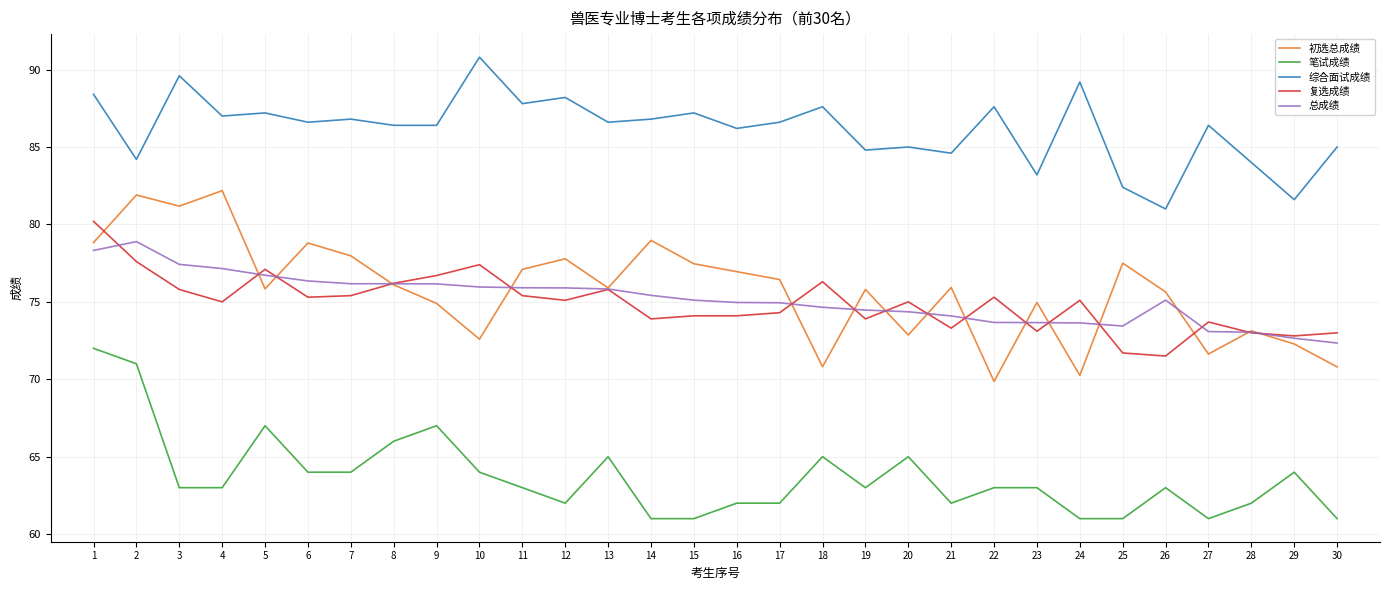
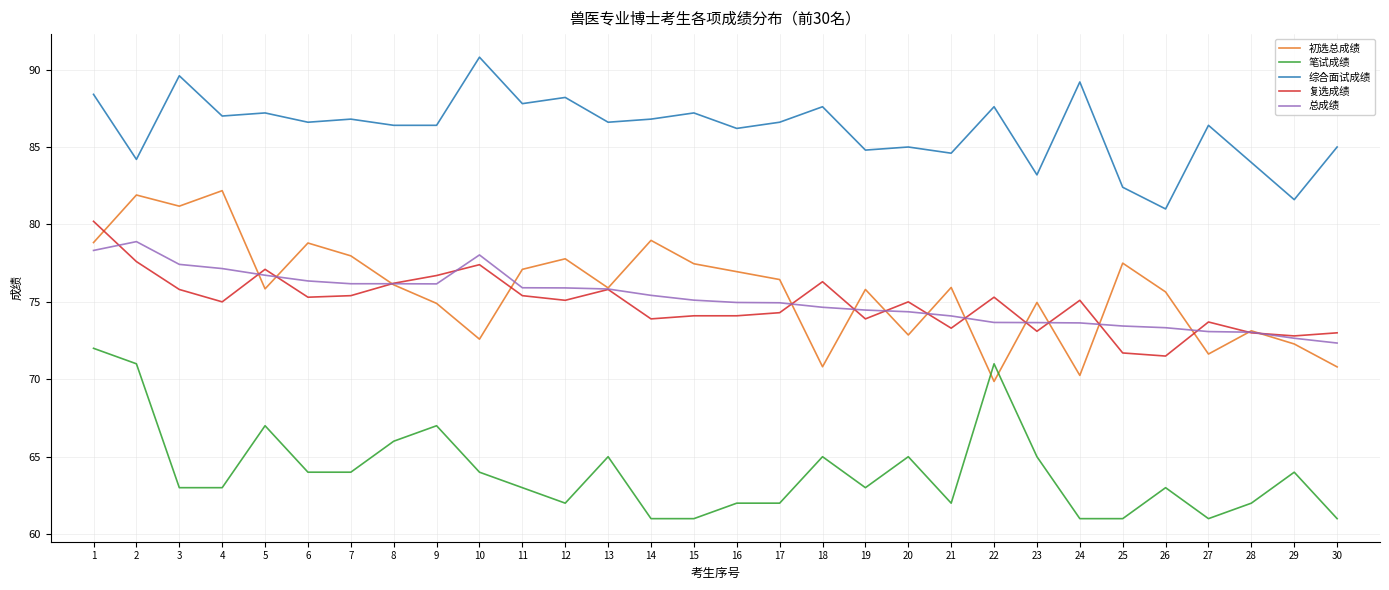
总成绩, 10: 76.0 -> 78.0
笔试成绩, 22: 63 -> 71
笔试成绩, 23: 63 -> 65
总成绩, 26: 75.1 -> 73.3
